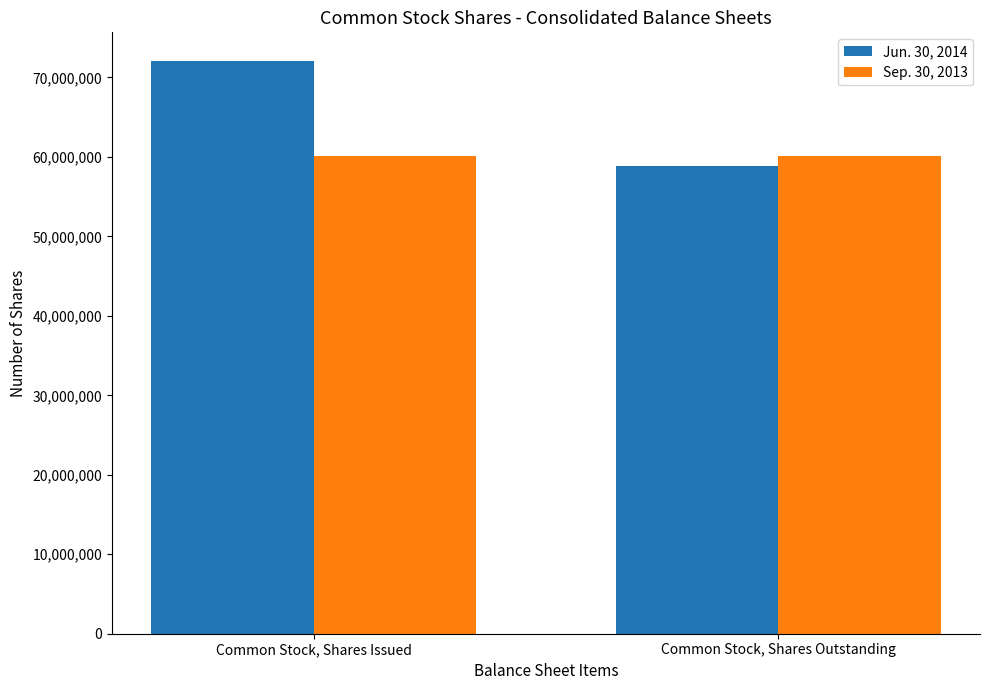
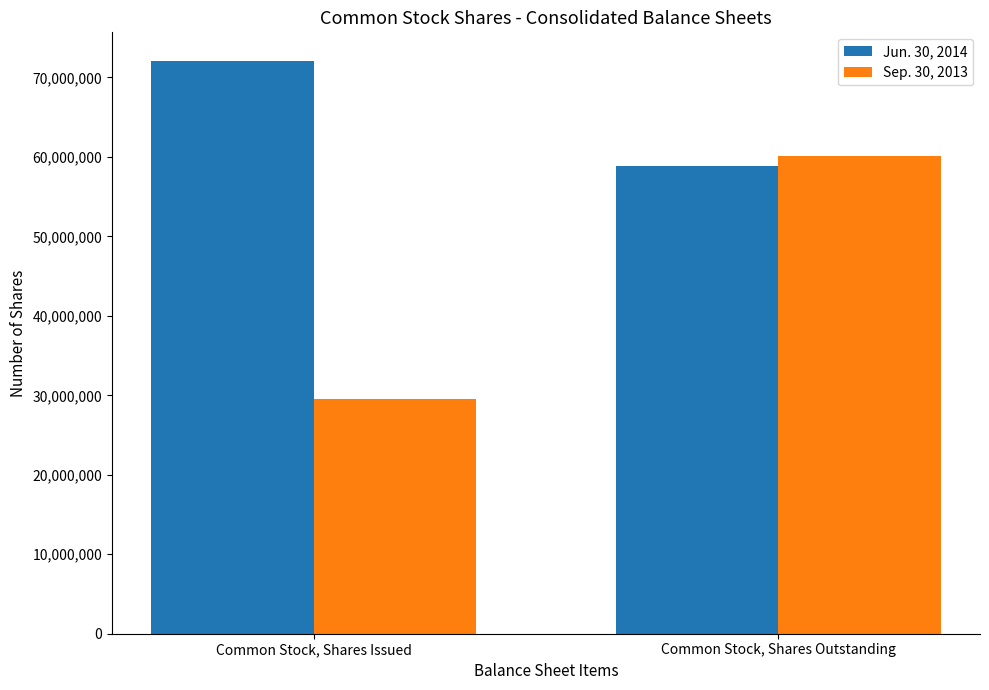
Sep. 30, 2013, Common Stock, Shares Issued: 60,000,000 -> 30,000,000
